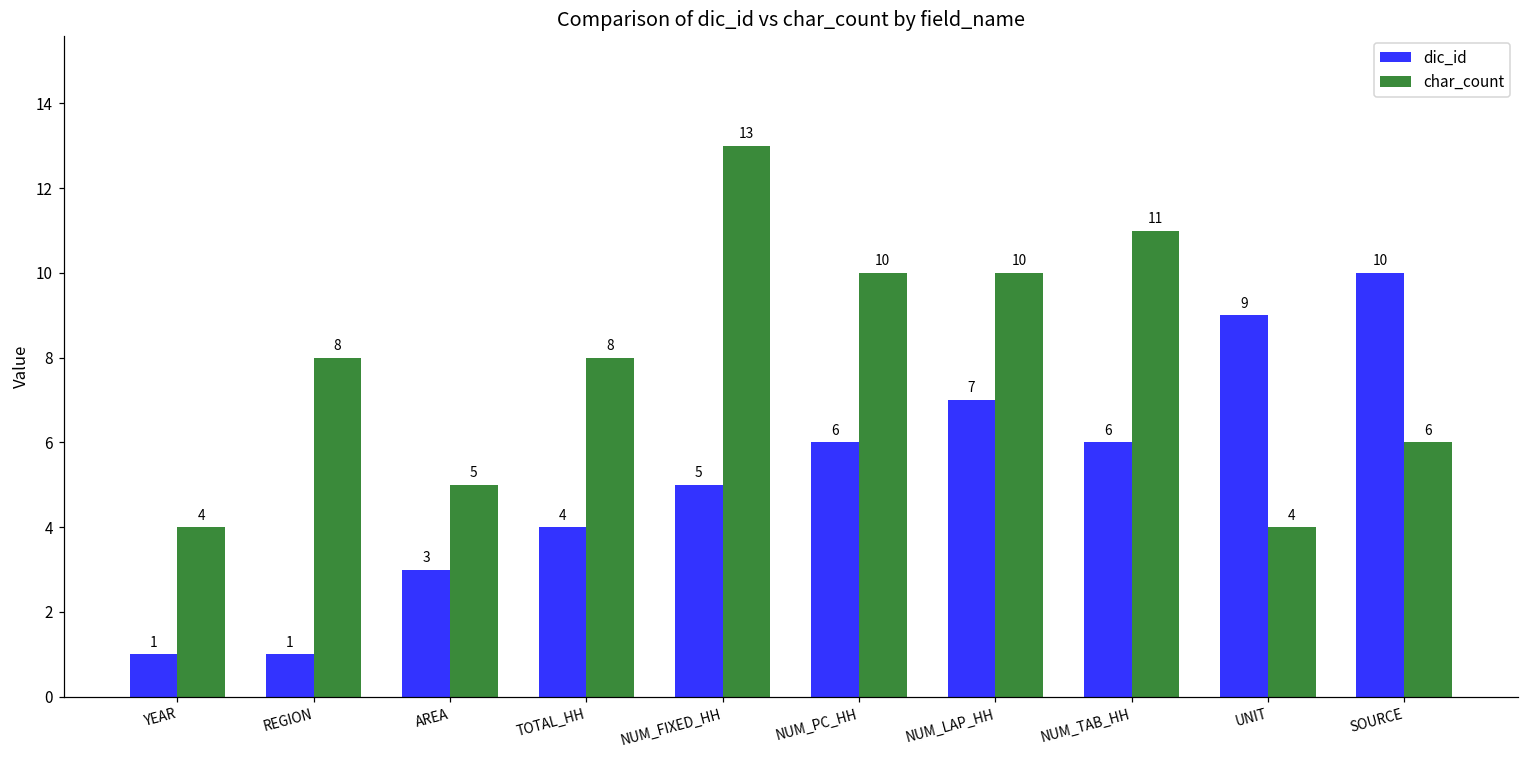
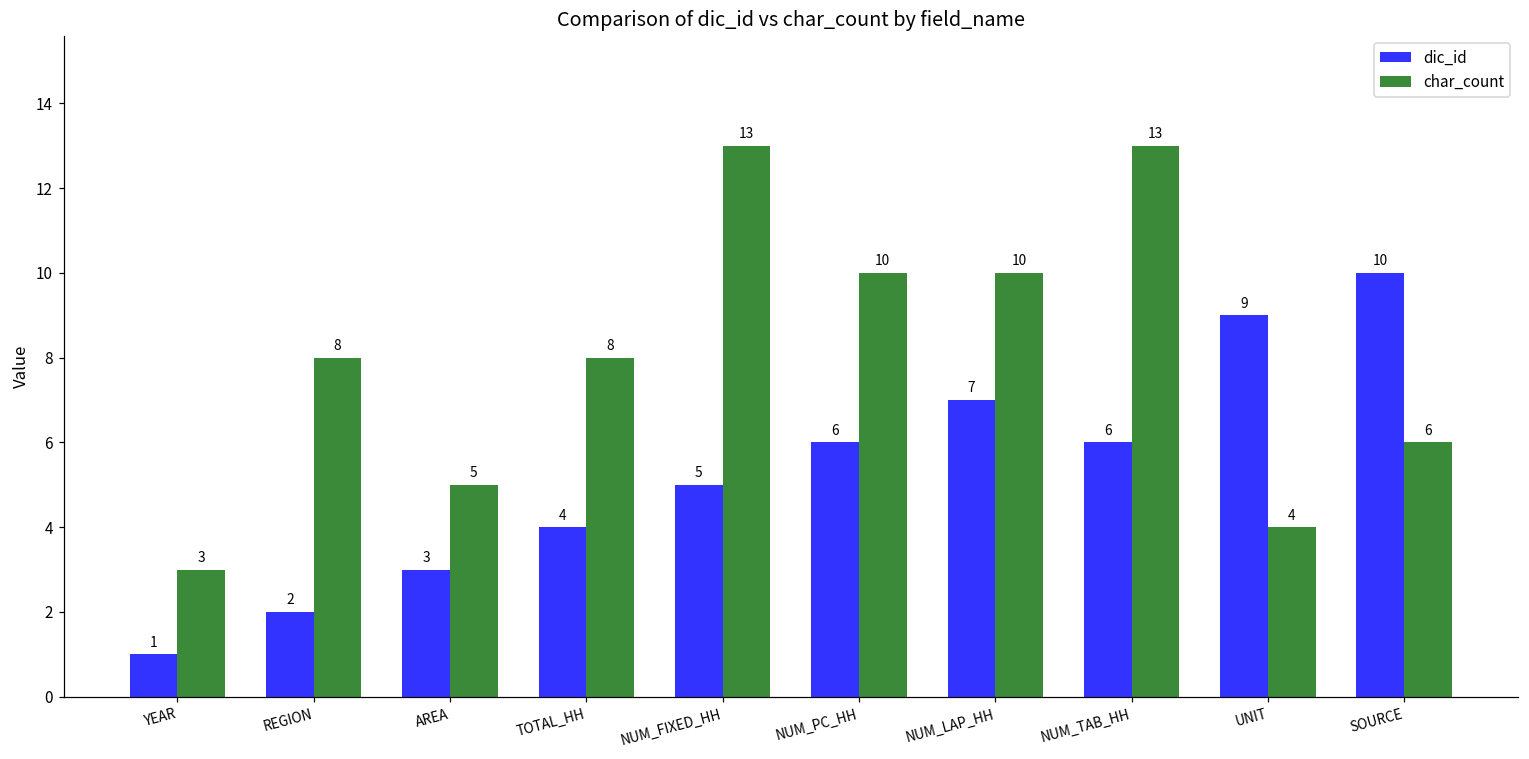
char_count, YEAR: 4 -> 3
dic_id, REGION: 1 -> 2
char_count, NUM_TAB_HH: 11 -> 13
